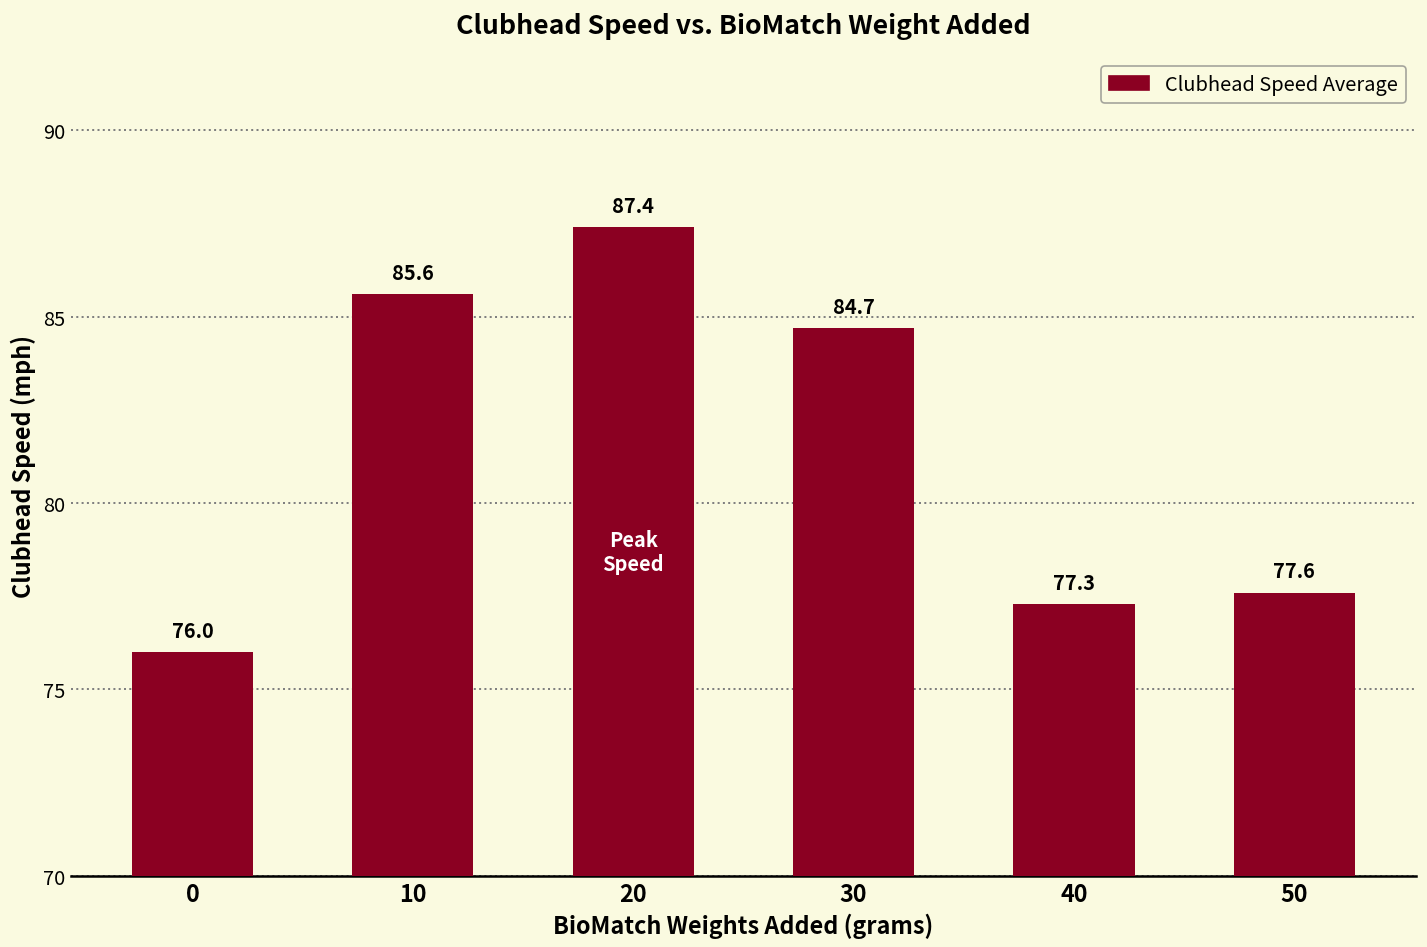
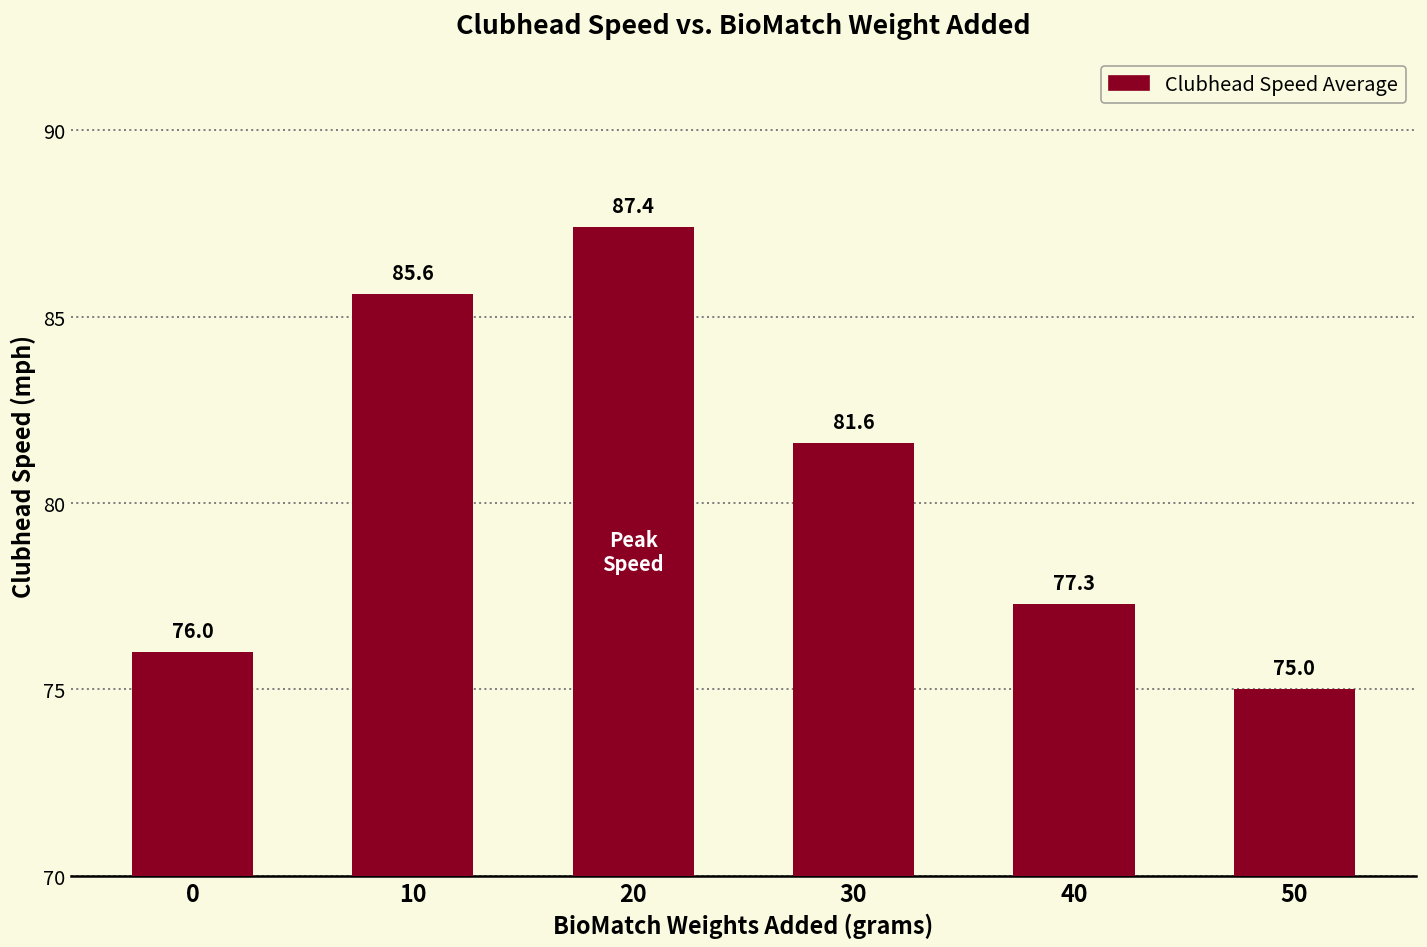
30: 84.7 -> 81.6
50: 77.6 -> 75.0
